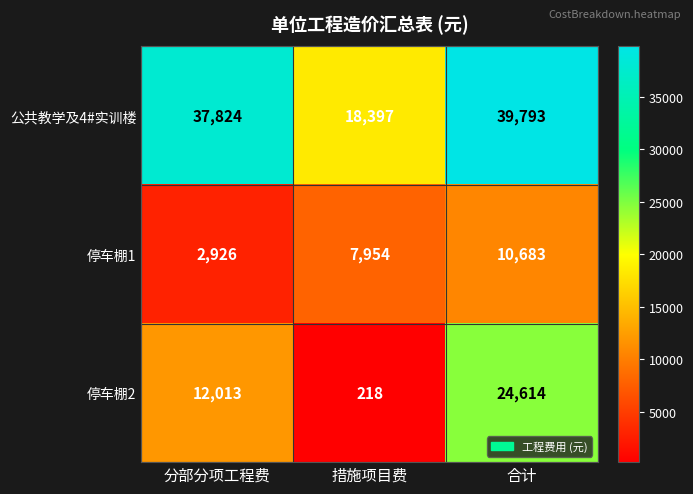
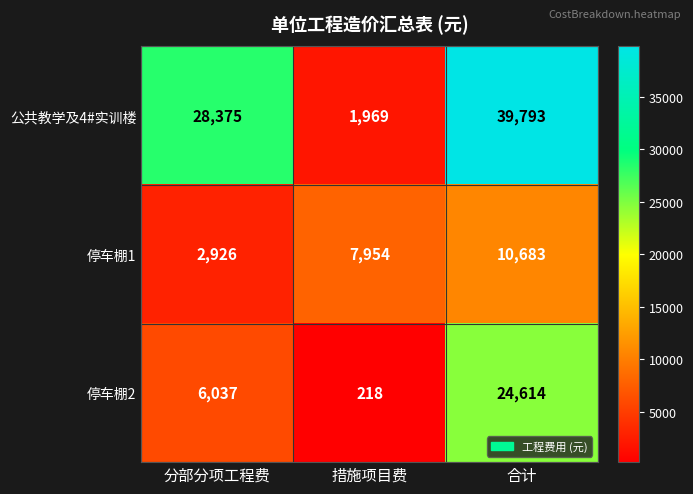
公共教学及4#实训楼, 分部分项工程费: 37,824 -> 28,375
公共教学及4#实训楼, 措施项目费: 18,397 -> 1,969
停车棚2, 分部分项工程费: 12,013 -> 6,037
